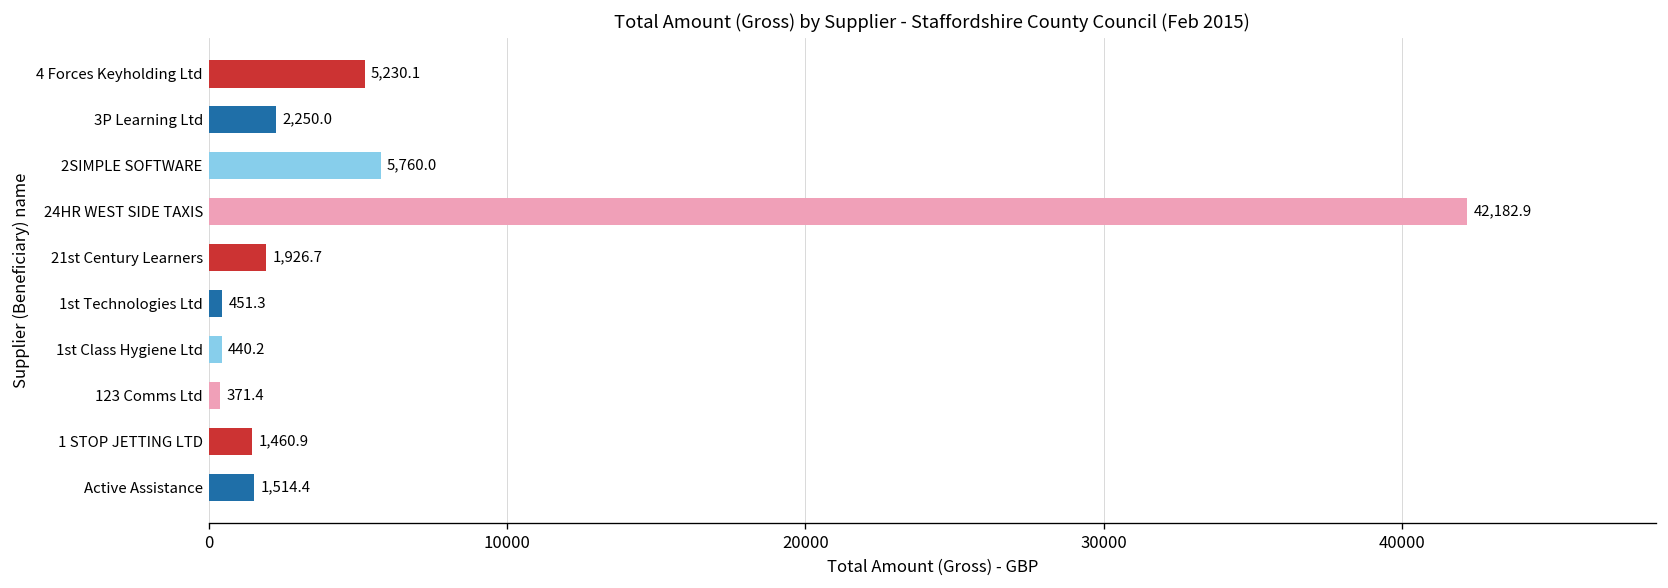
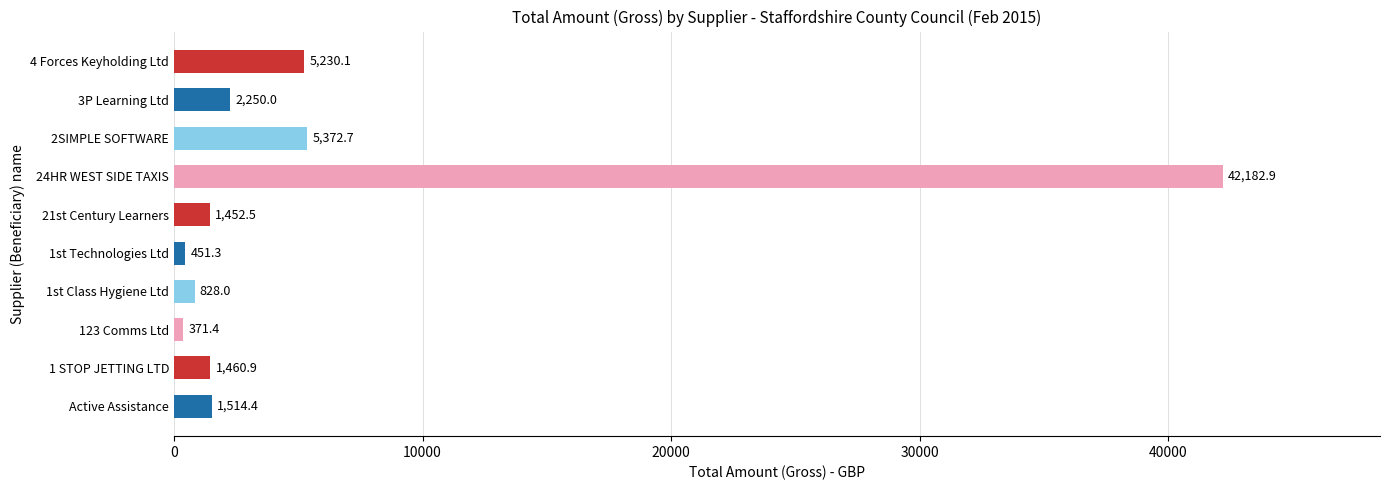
2SIMPLE SOFTWARE: 5,760.0 -> 5,372.7
21st Century Learners: 1,926.7 -> 1,452.5
1st Class Hygiene Ltd: 440.2 -> 828.0
